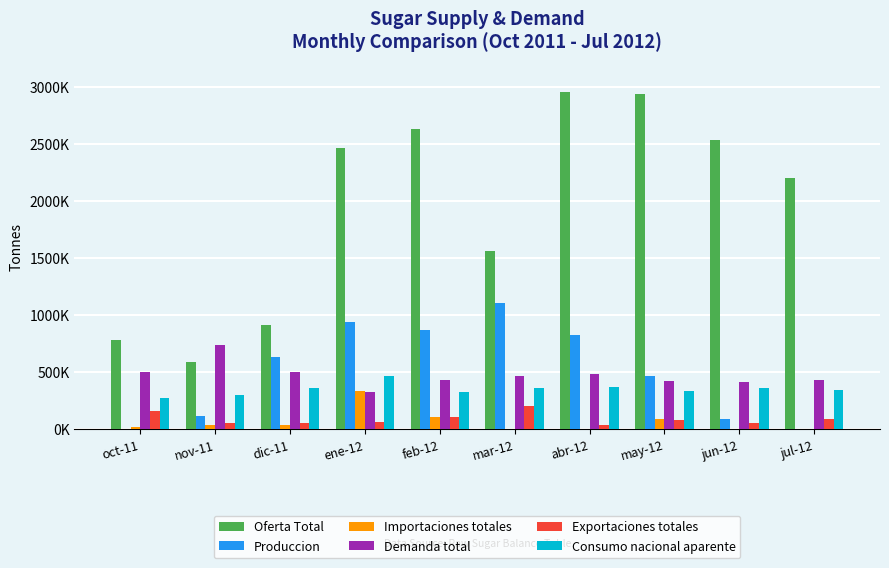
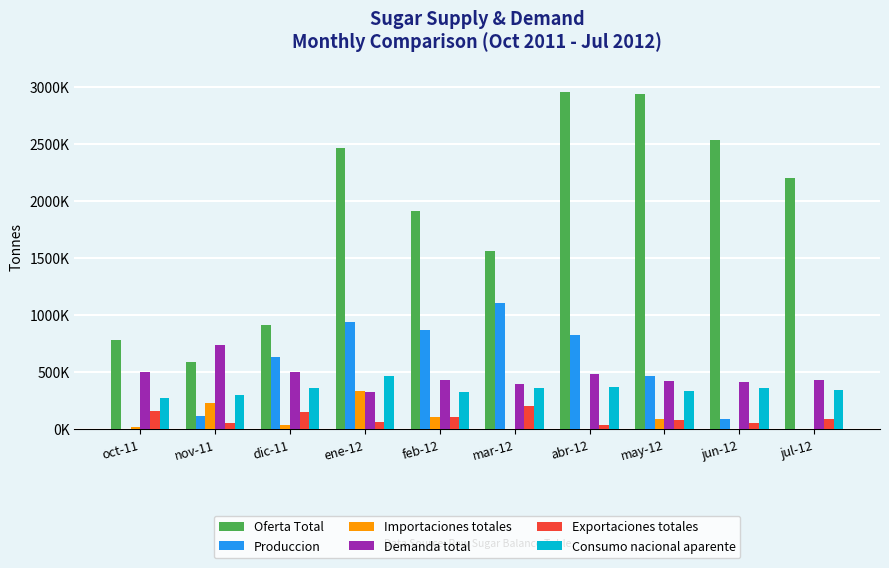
Importaciones totales, nov-11: 40000 -> 230000
Exportaciones totales, dic-11: 50000 -> 150000
Oferta Total, feb-12: 2630000 -> 1910000
Demanda total, mar-12: 470000 -> 400000
